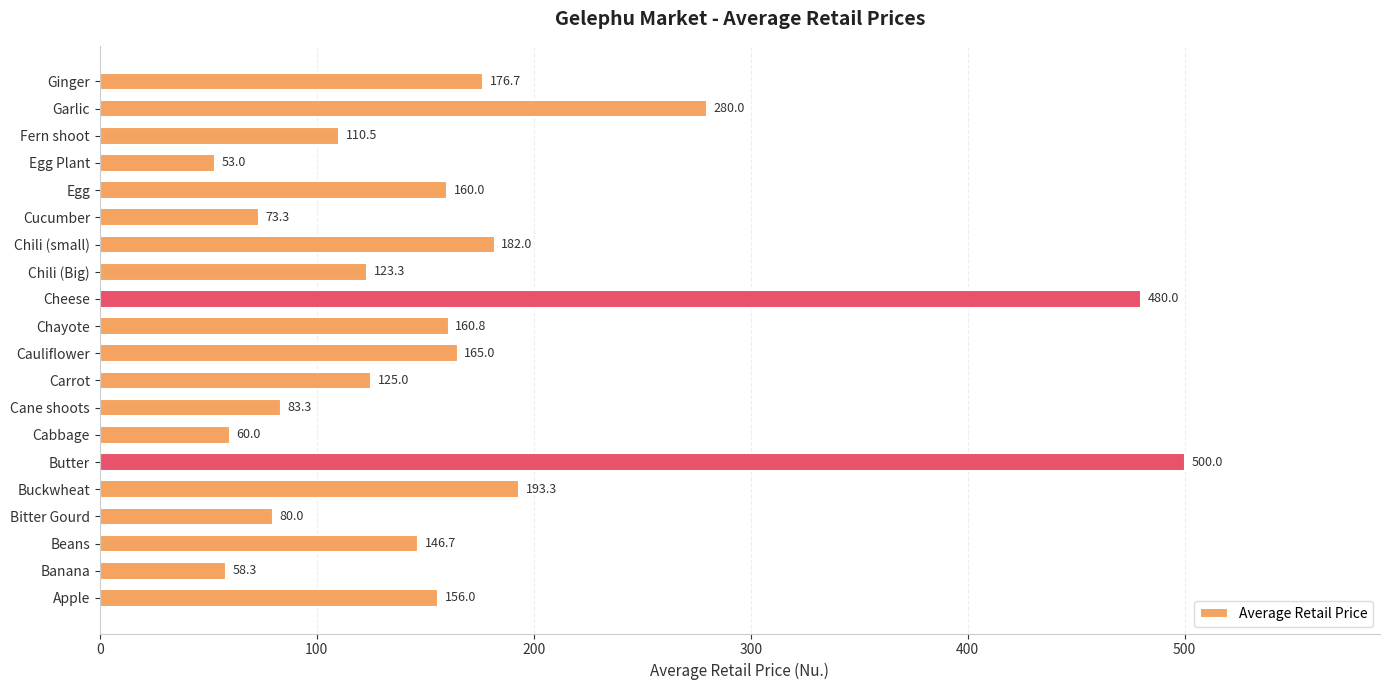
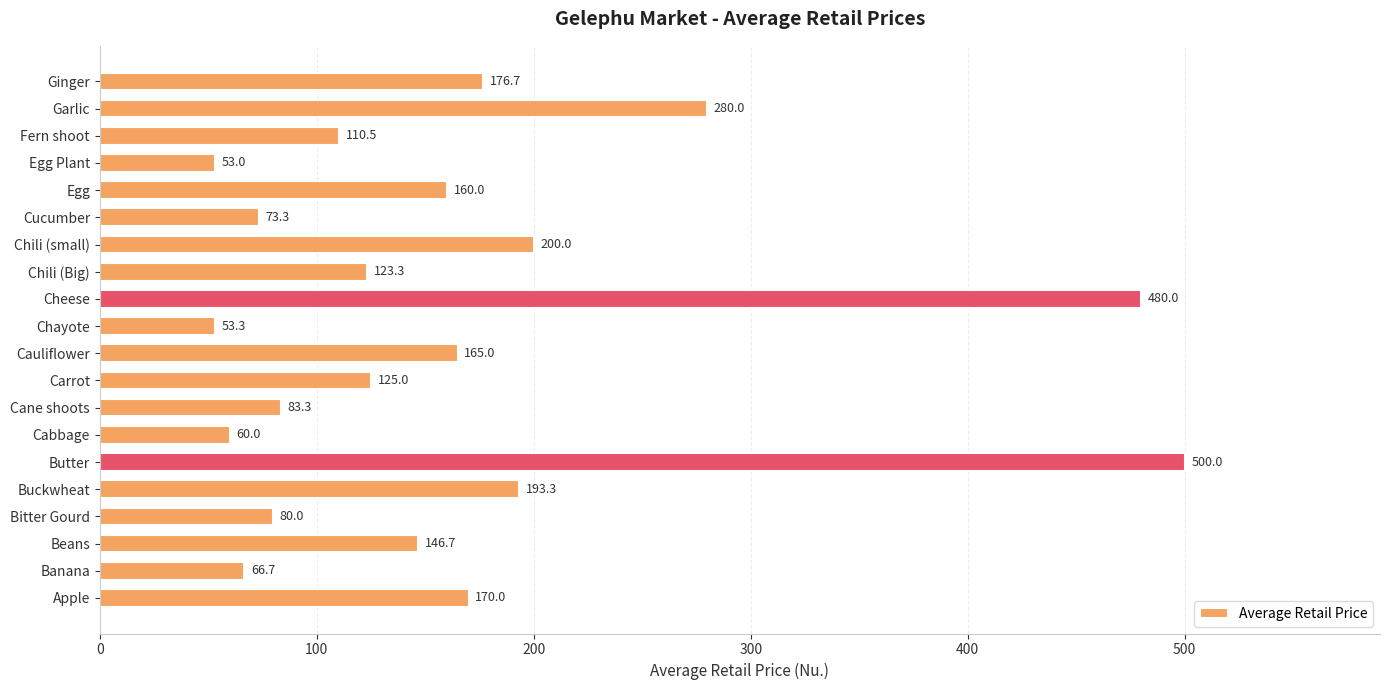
Chili (small): 182.0 -> 200.0
Chayote: 160.8 -> 53.3
Banana: 58.3 -> 66.7
Apple: 156.0 -> 170.0
